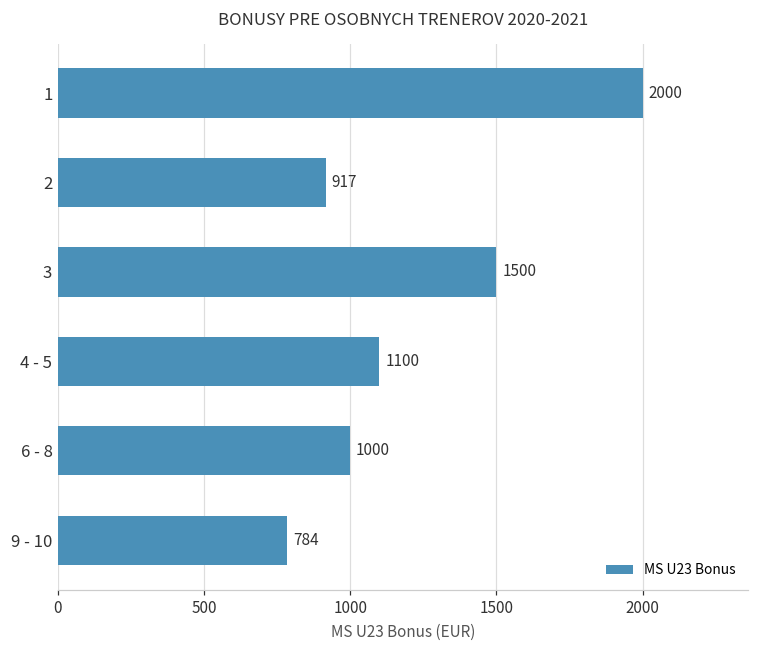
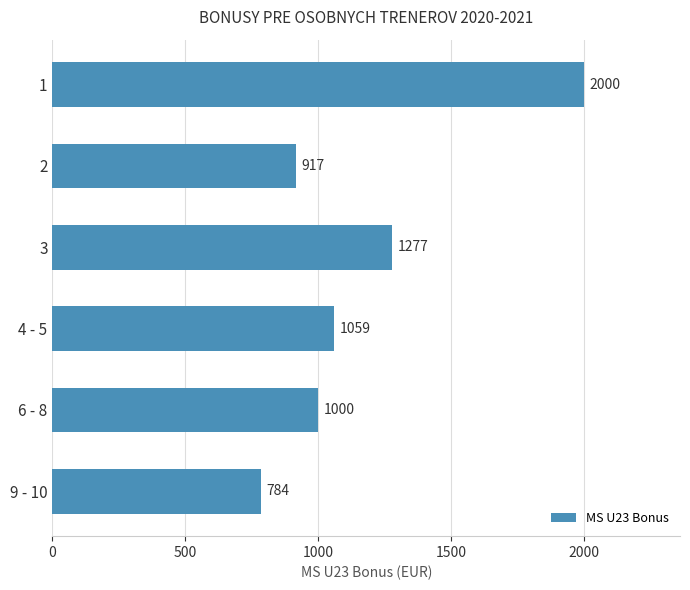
3: 1500 -> 1277
4 - 5: 1100 -> 1059
